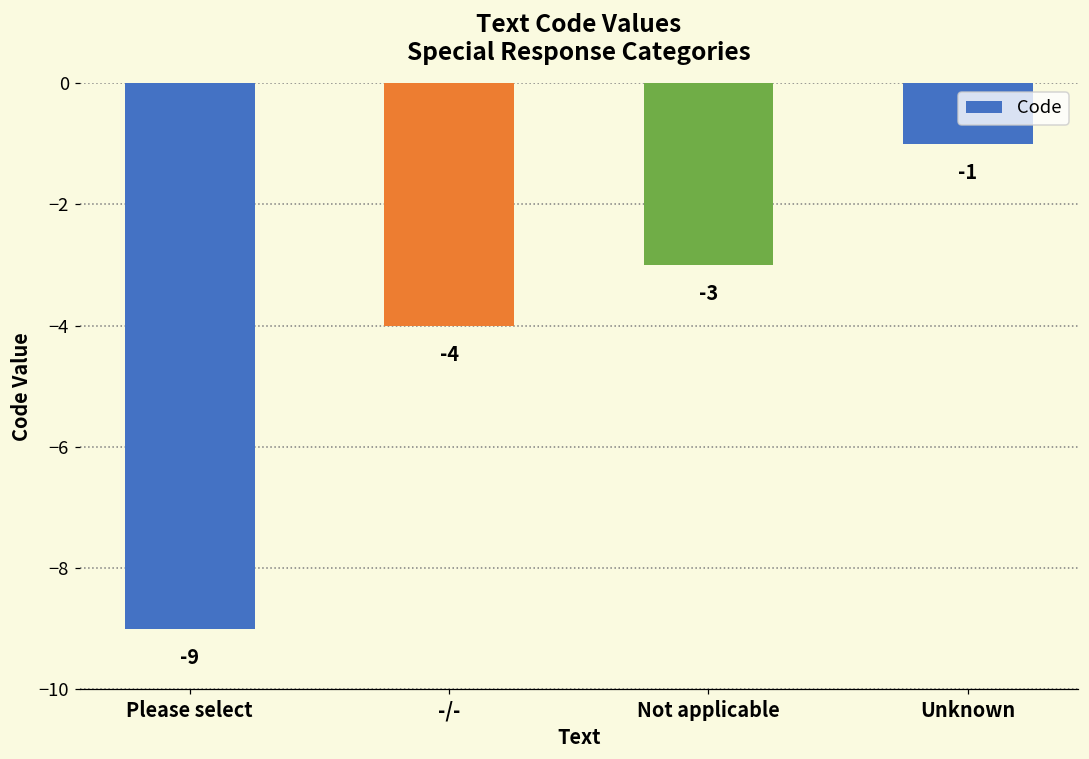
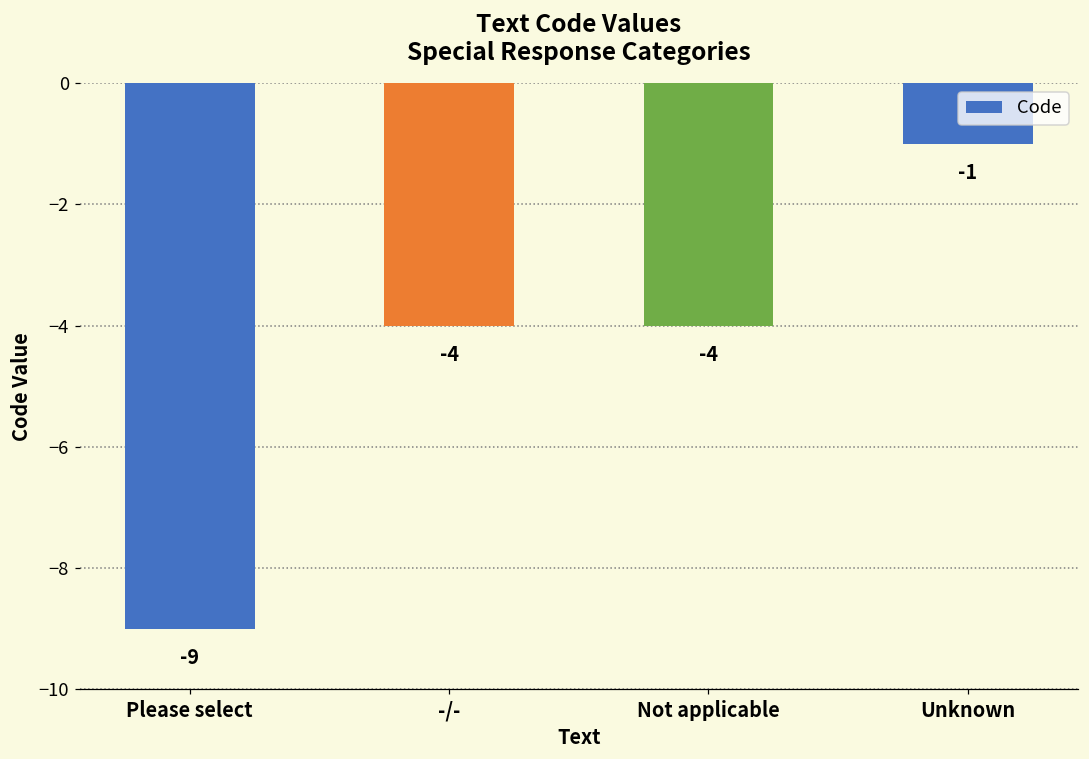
Not applicable: -3 -> -4
